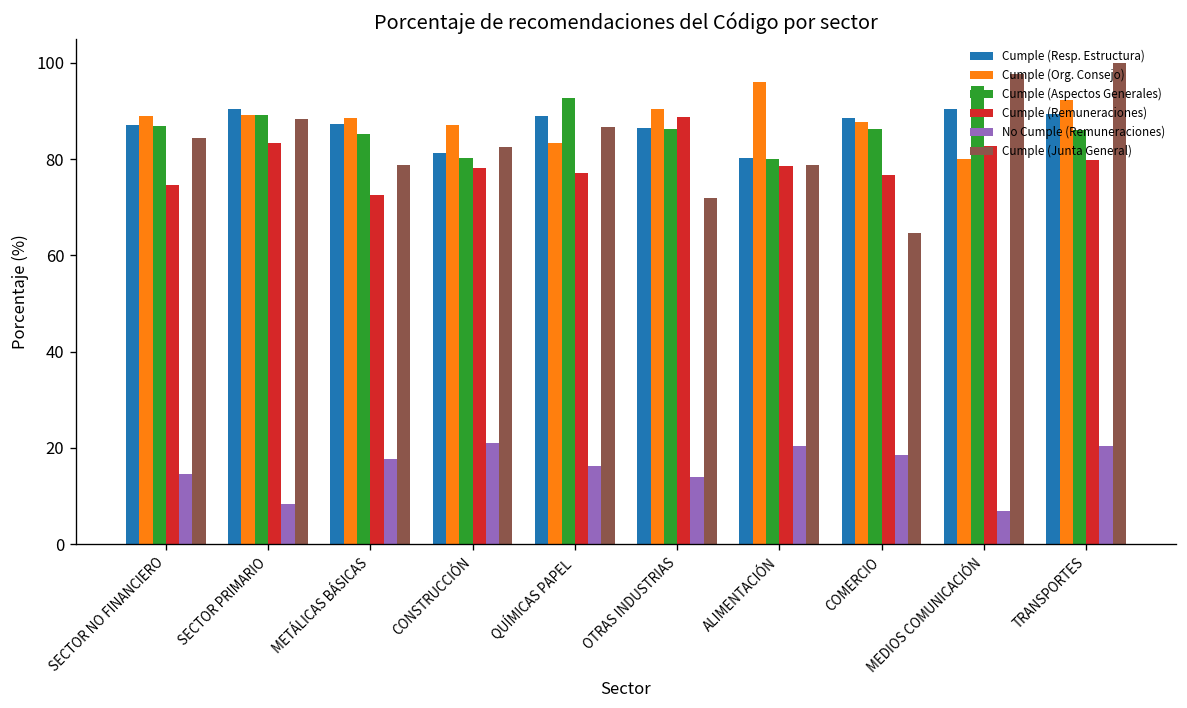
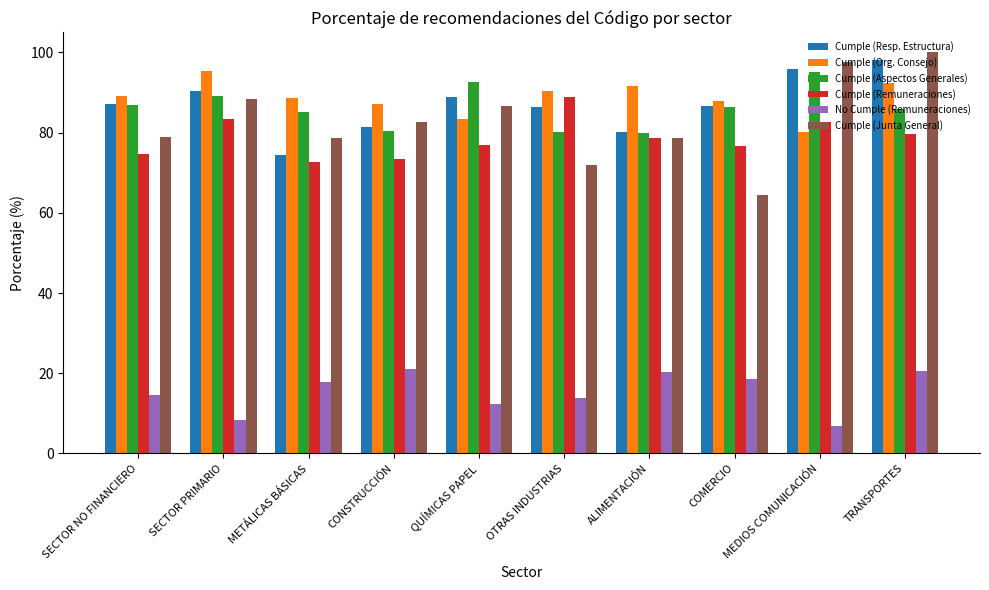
Cumple (Junta General), SECTOR NO FINANCIERO: 84 -> 79
Cumple (Org. Consejo), SECTOR PRIMARIO: 89 -> 95
Cumple (Resp. Estructura), METÁLICAS BÁSICAS: 87 -> 74
Cumple (Remuneraciones), CONSTRUCCIÓN: 78 -> 73
No Cumple (Remuneraciones), QUÍMICAS PAPEL: 16 -> 12
Cumple (Aspectos Generales), OTRAS INDUSTRIAS: 86 -> 80
Cumple (Org. Consejo), ALIMENTACIÓN: 96 -> 92
Cumple (Resp. Estructura), COMERCIO: 89 -> 87
Cumple (Resp. Estructura), MEDIOS COMUNICACIÓN: 90 -> 96
Cumple (Resp. Estructura), TRANSPORTES: 89 -> 98
